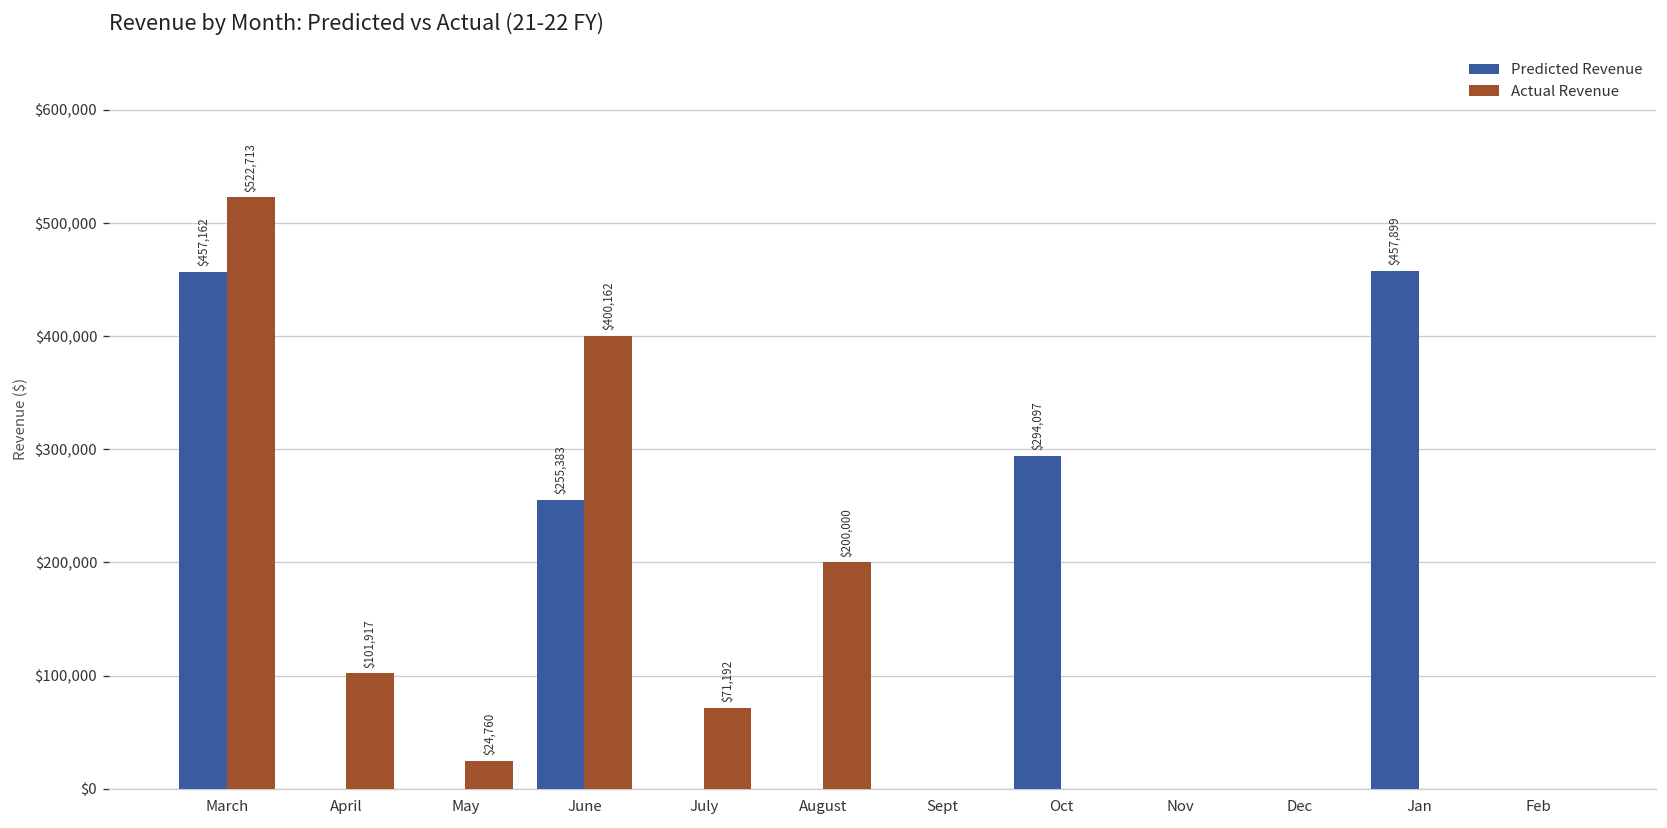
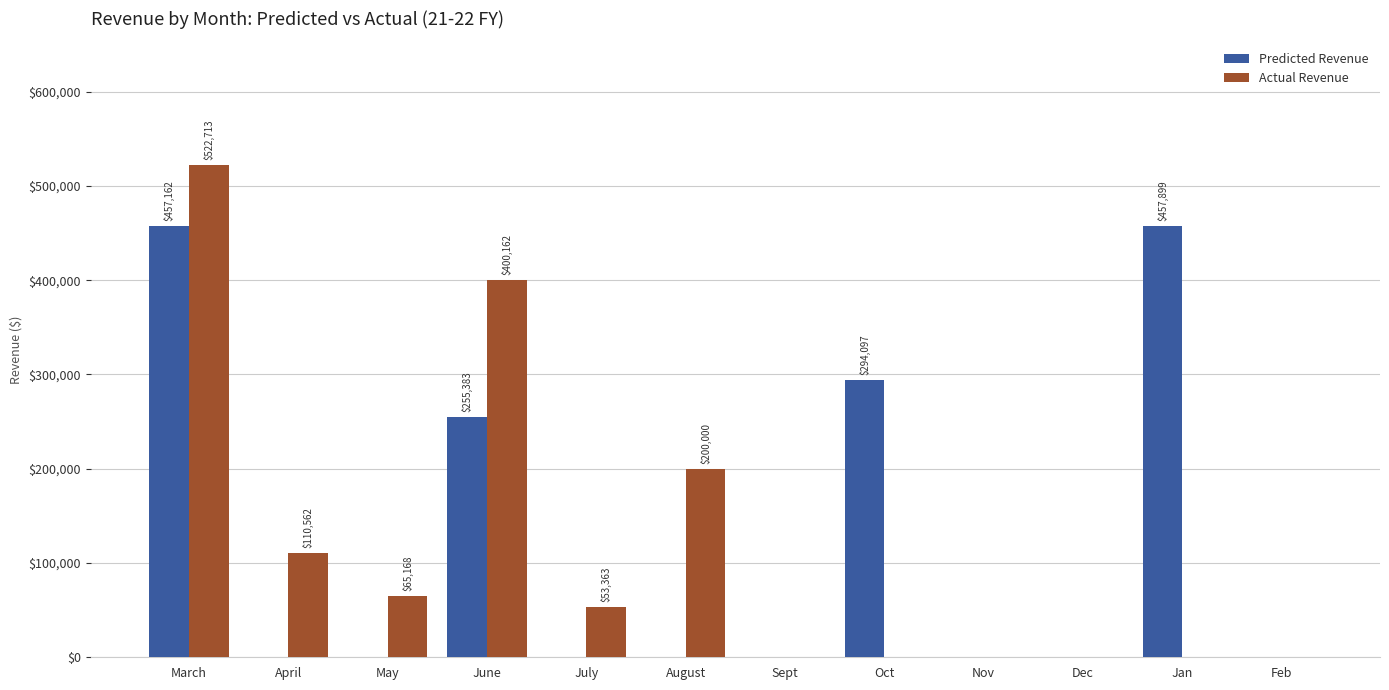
Actual Revenue, April: $101,917 -> $110,562
Actual Revenue, May: $24,760 -> $65,168
Actual Revenue, July: $71,192 -> $53,363
